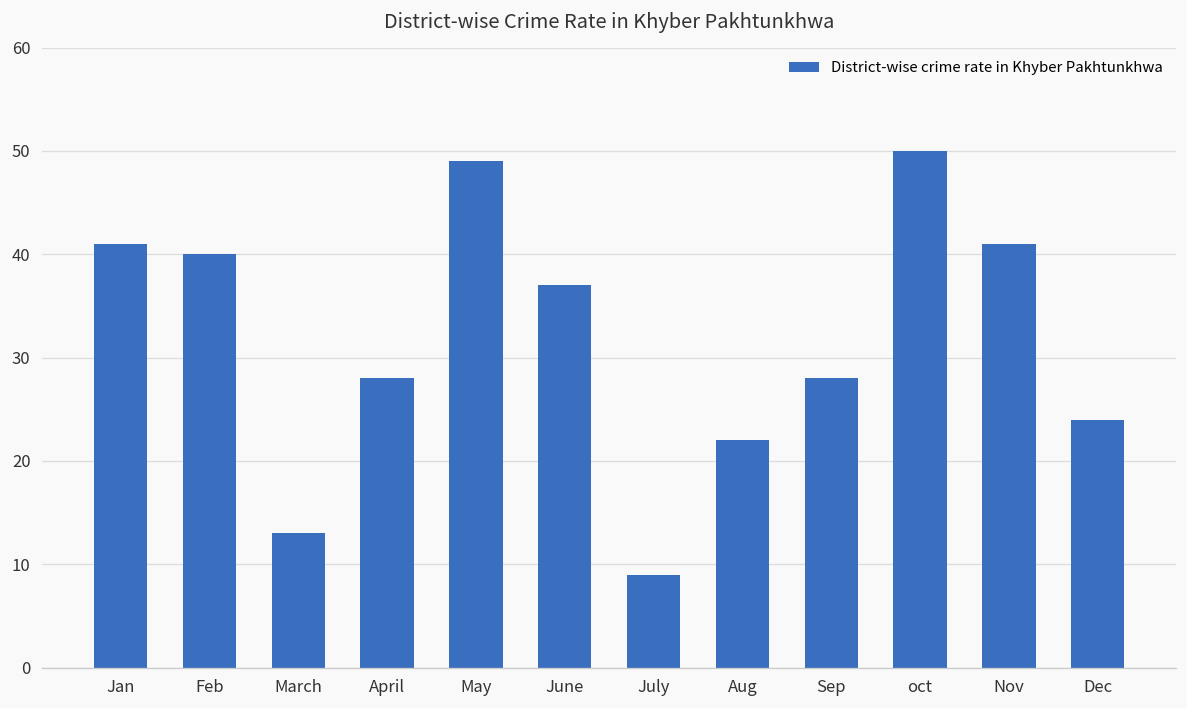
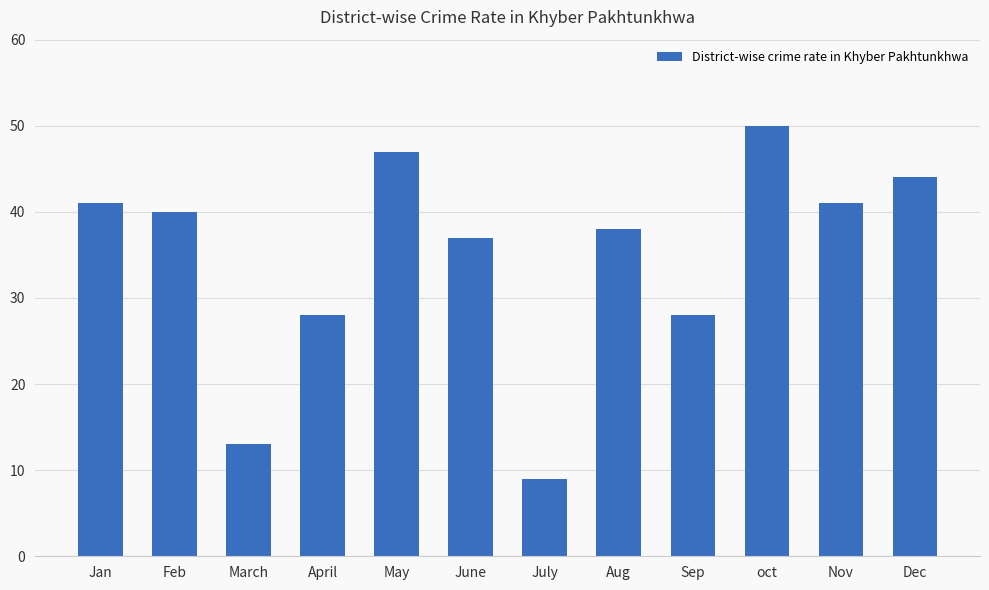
May: 49 -> 47
Aug: 22 -> 38
Dec: 24 -> 44
